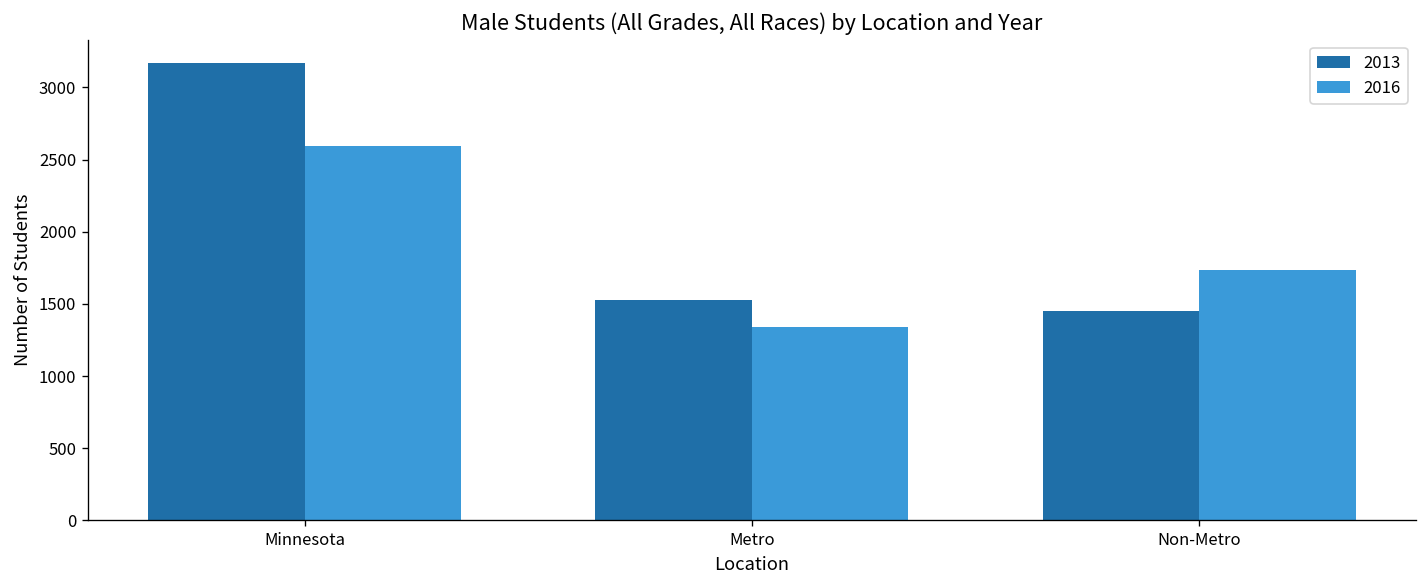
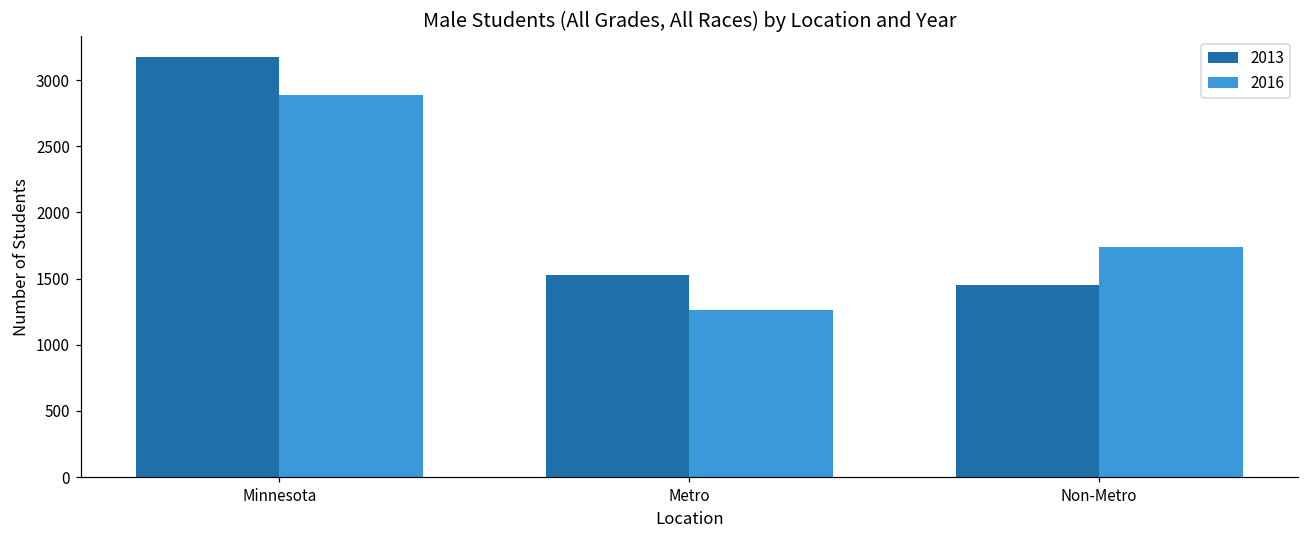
2016, Minnesota: 2600 -> 2890
2016, Metro: 1340 -> 1270
